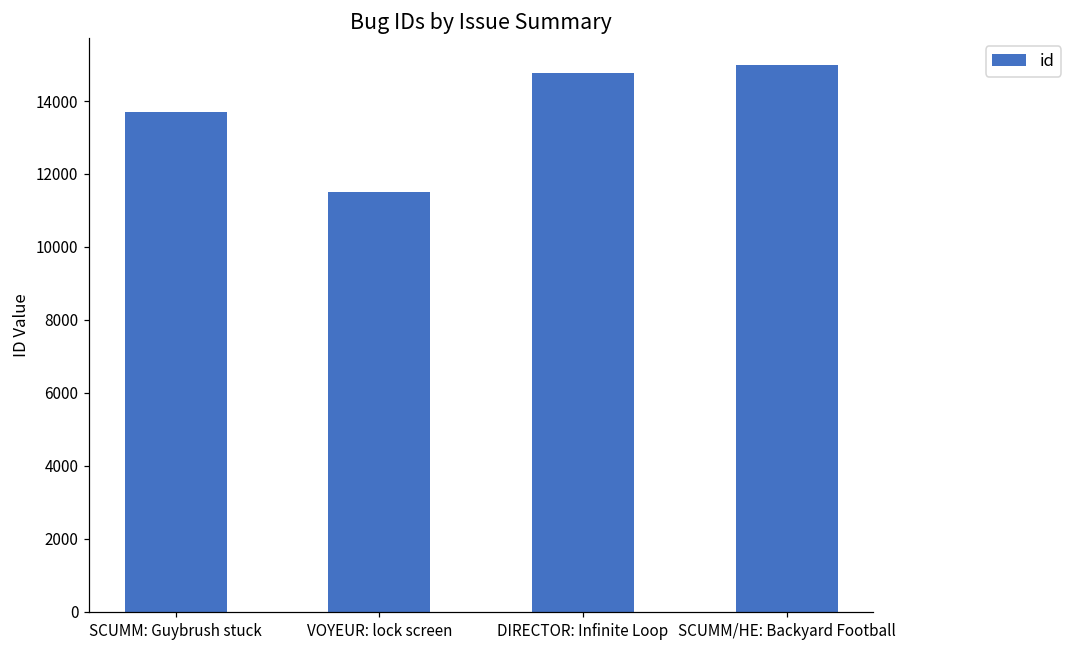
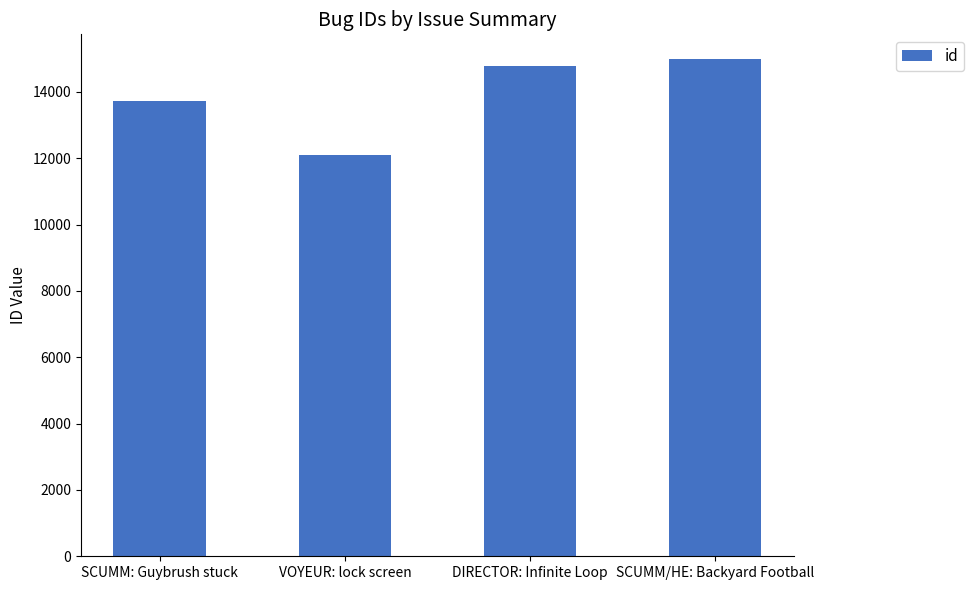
VOYEUR: lock screen: 11500 -> 12100
